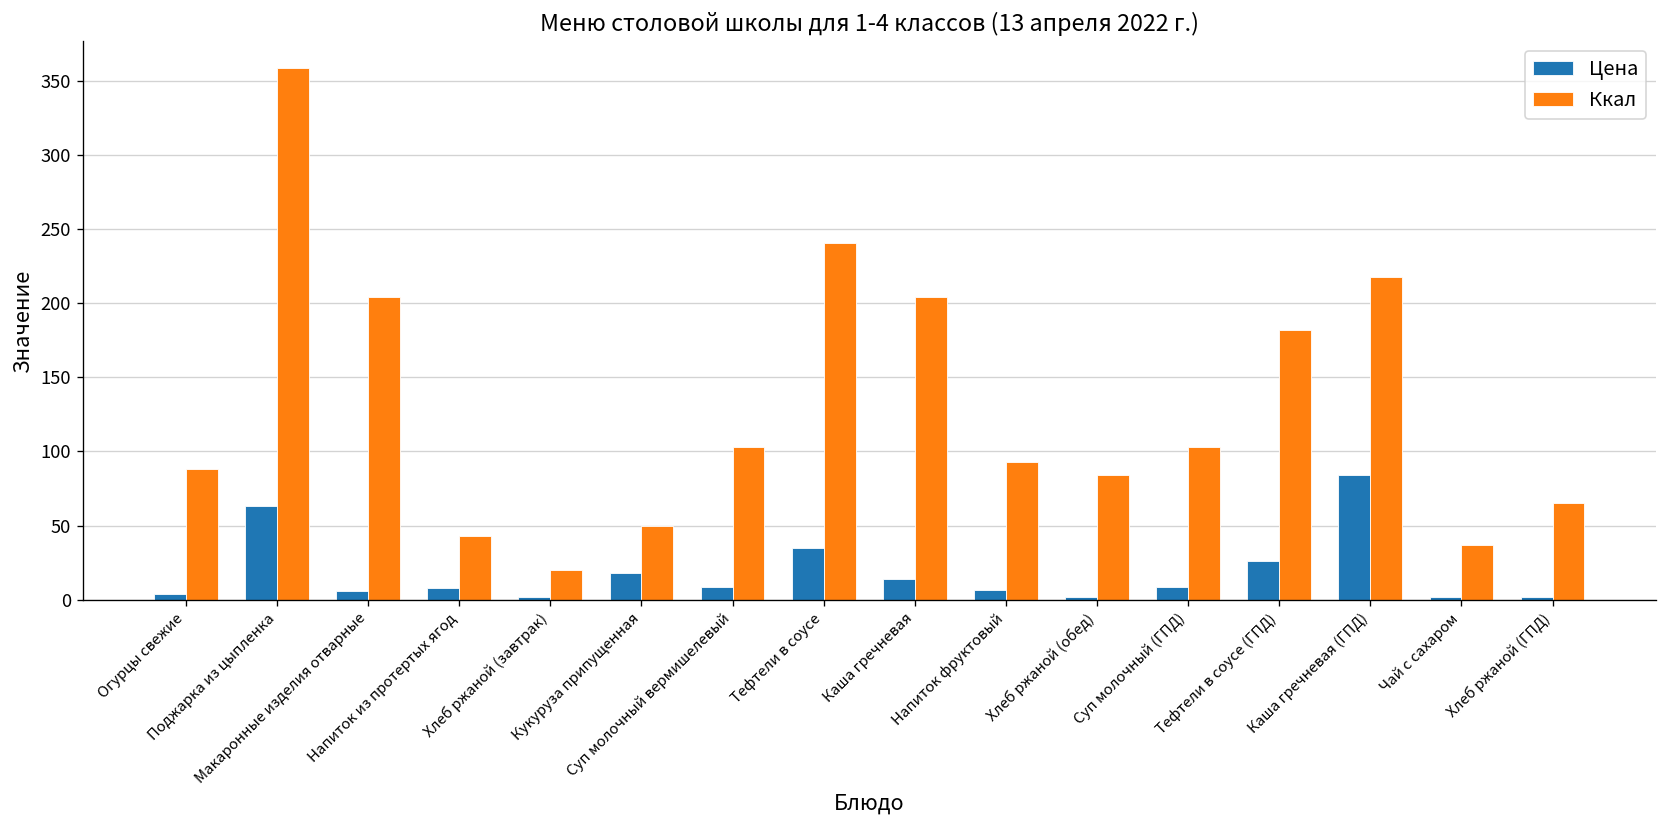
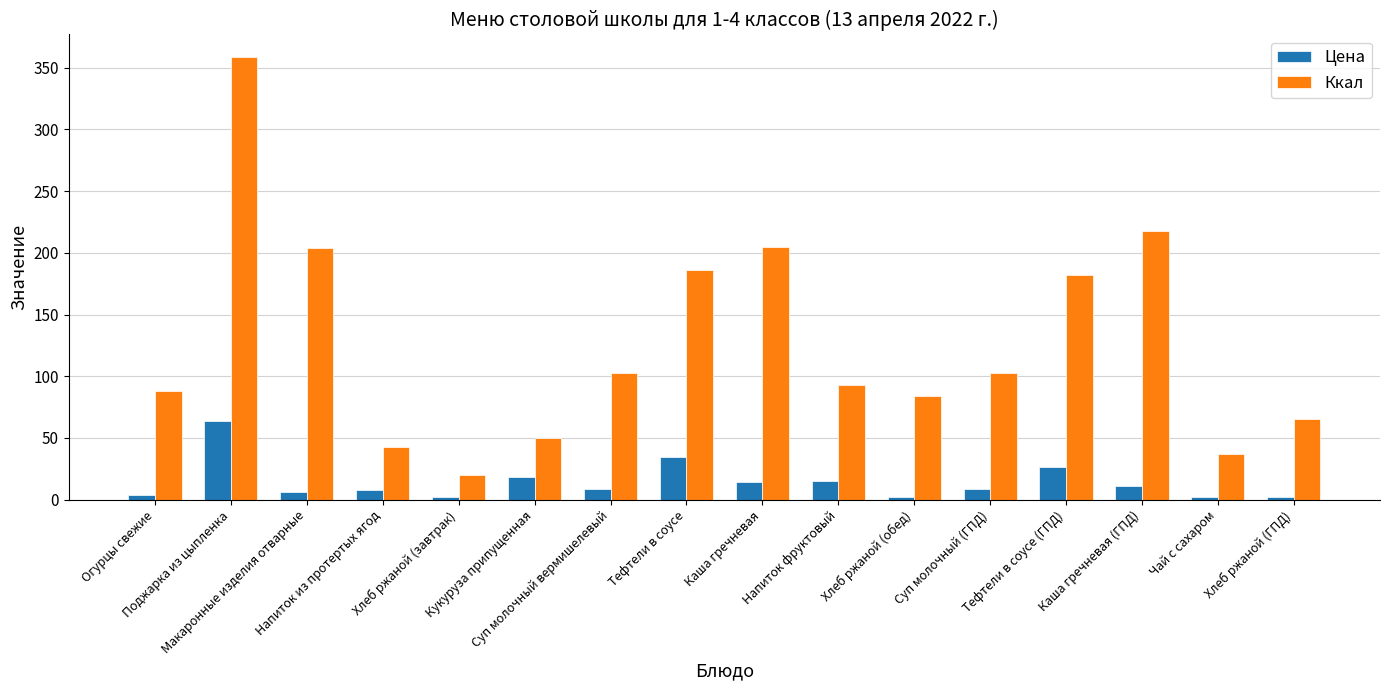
Ккал, Тефтели в соусе: 241 -> 186
Цена, Напиток фруктовый: 6 -> 15
Цена, Каша гречневая (ГПД): 84 -> 11
